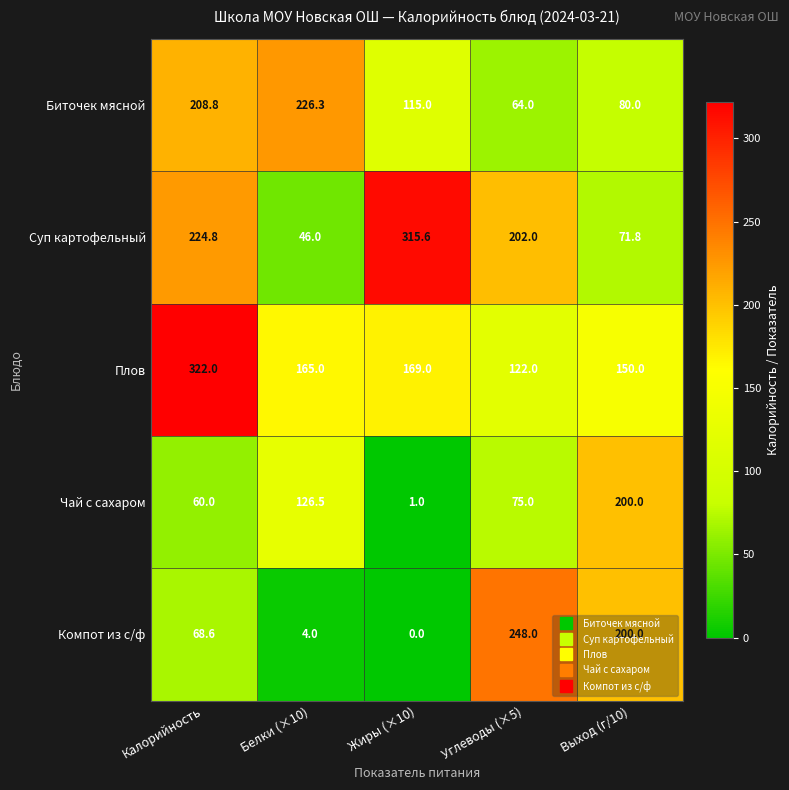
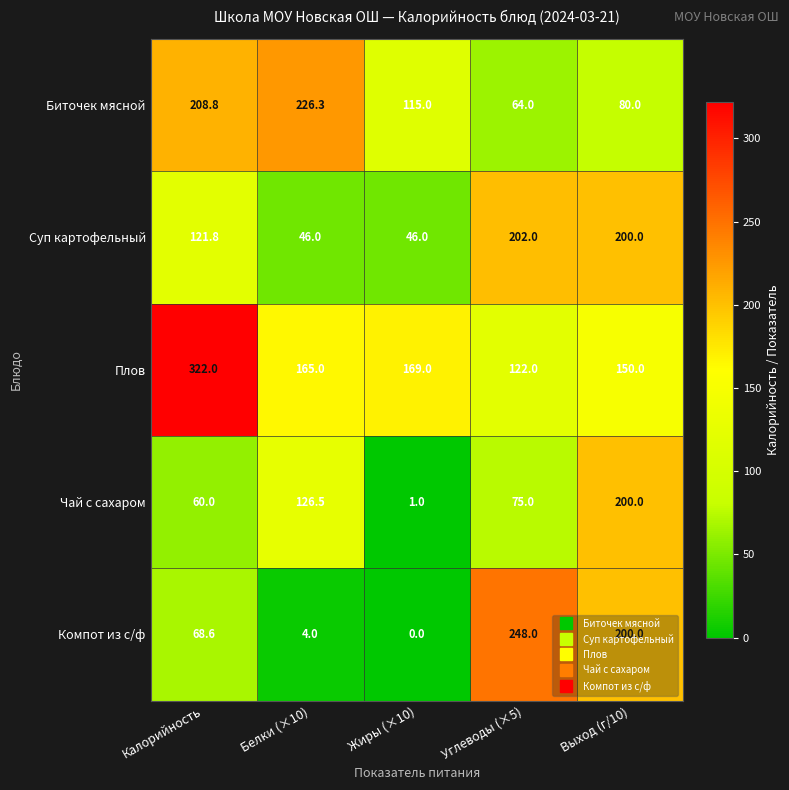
Суп картофельный, Калорийность: 224.8 -> 121.8
Суп картофельный, Жиры (×10): 315.6 -> 46.0
Суп картофельный, Выход (г/10): 71.8 -> 200.0
